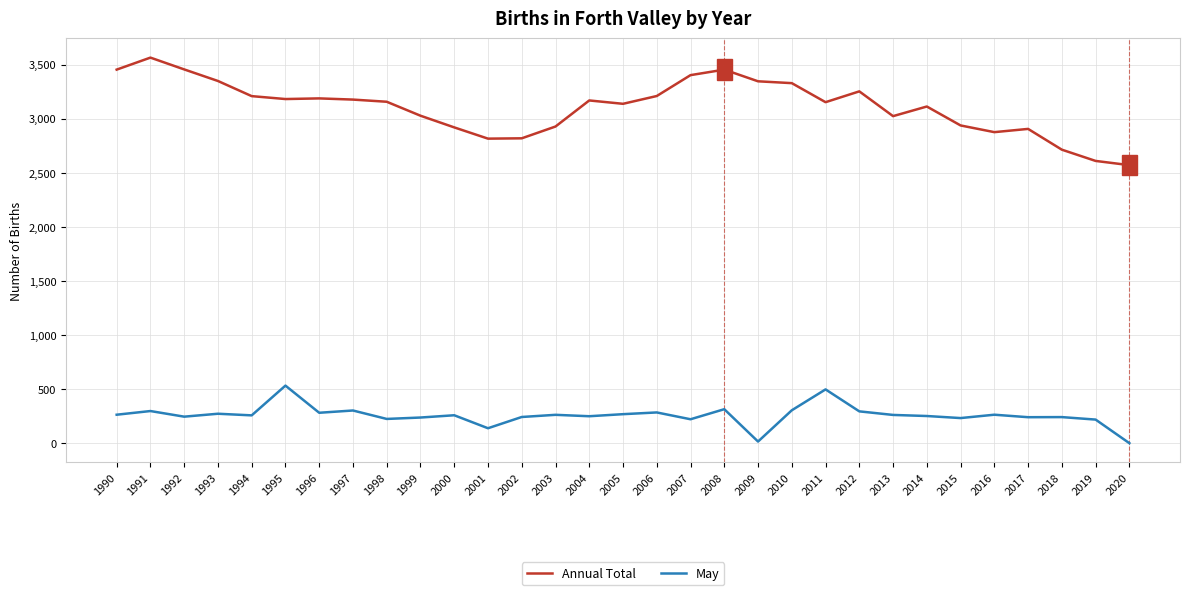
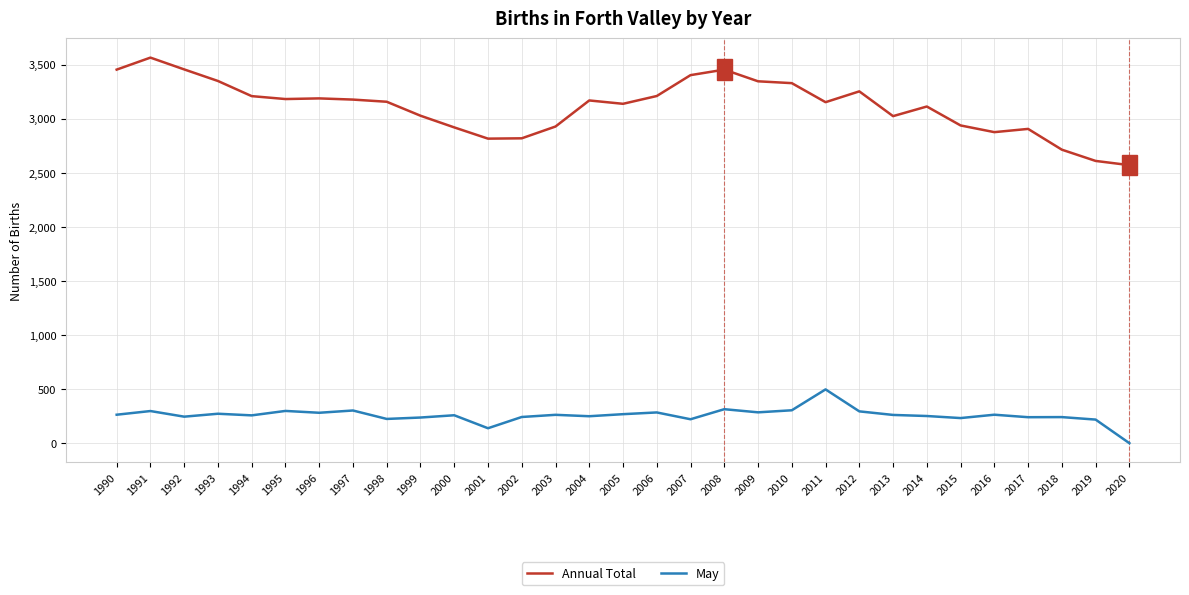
May, 1995: 530 -> 300
May, 2009: 20 -> 290
